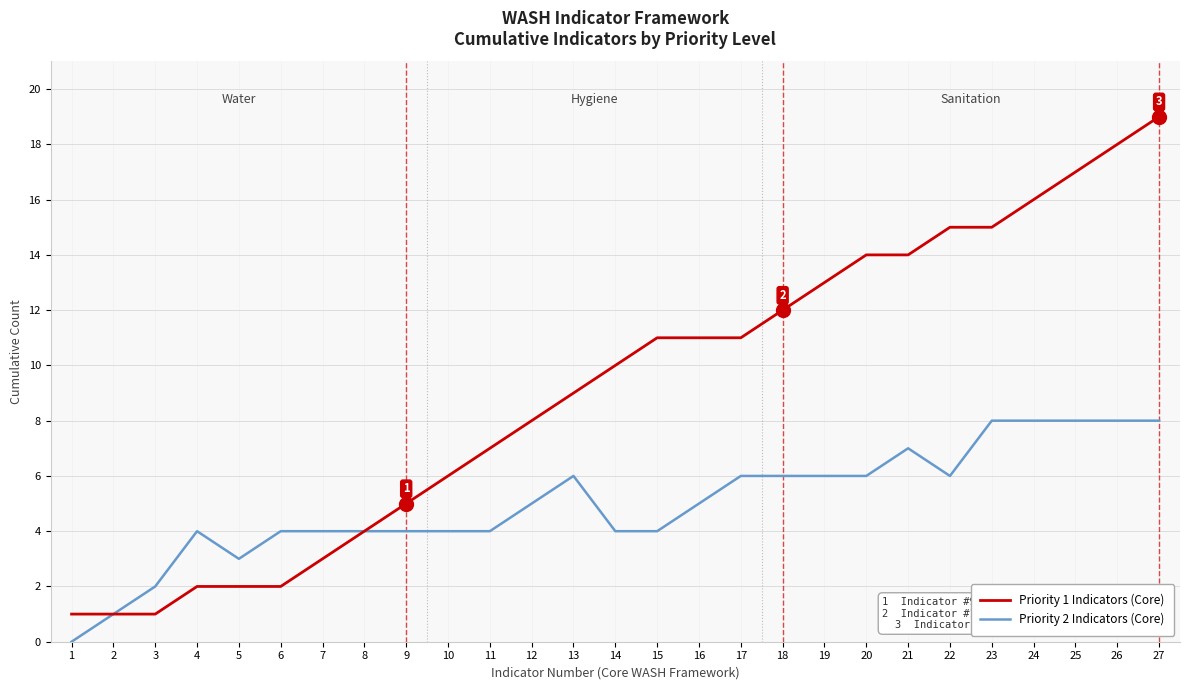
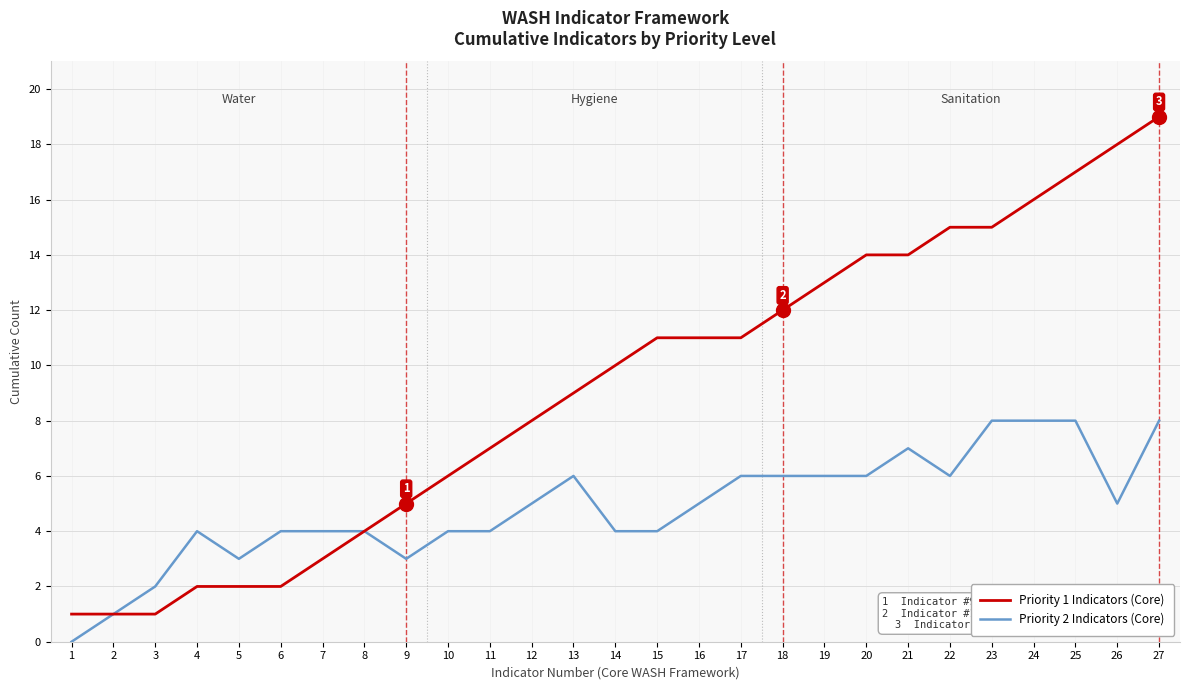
Priority 2 Indicators (Core), 9: 4 -> 3
Priority 2 Indicators (Core), 26: 8 -> 5
